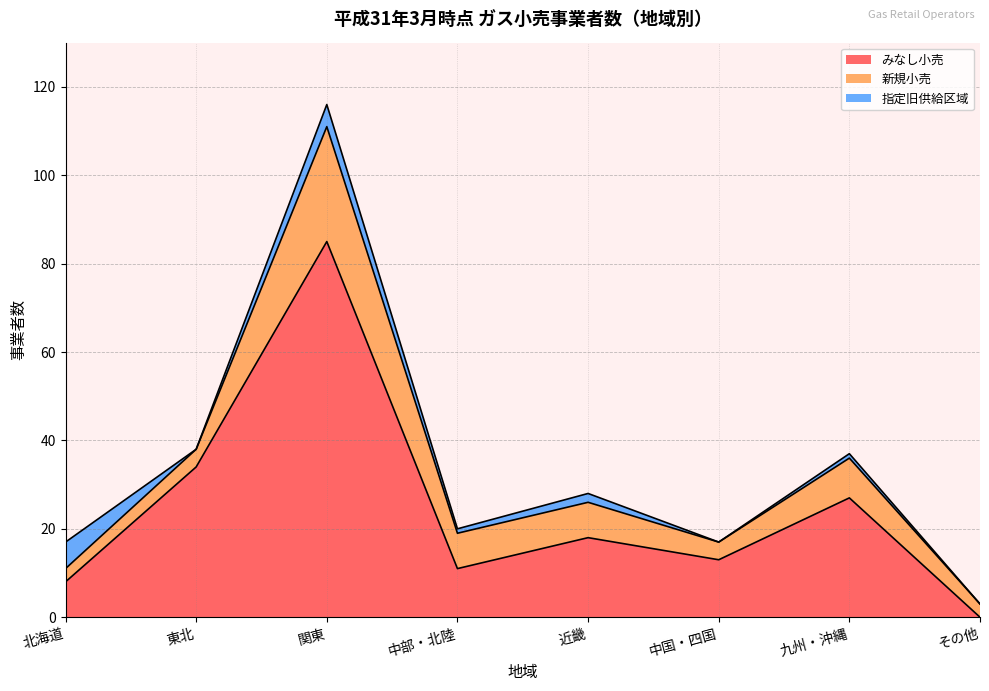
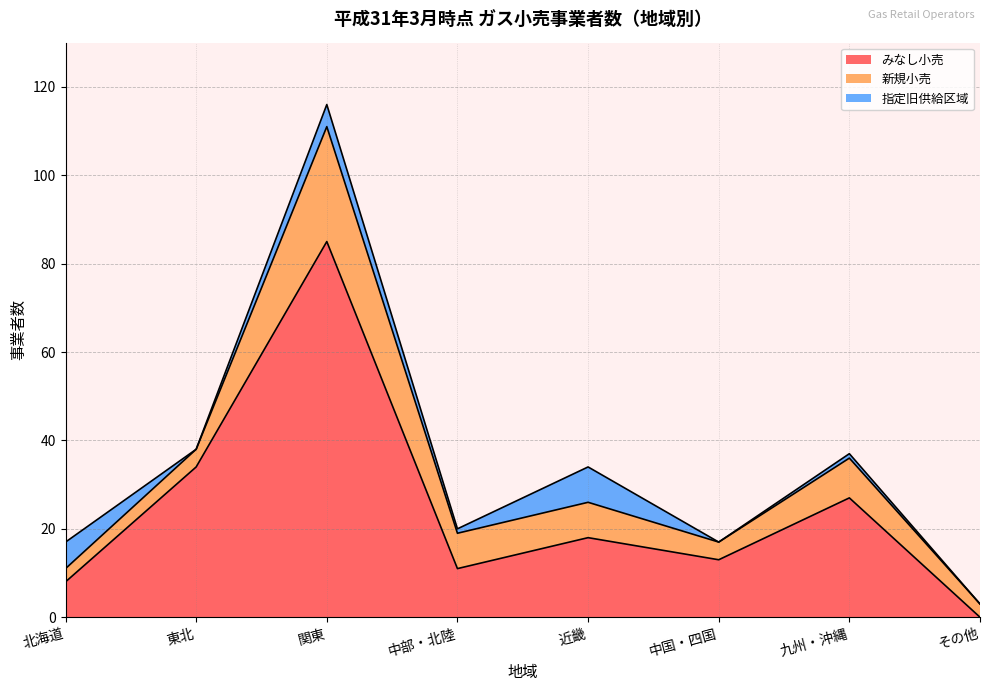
指定旧供給区域, 近畿: 2 -> 8
